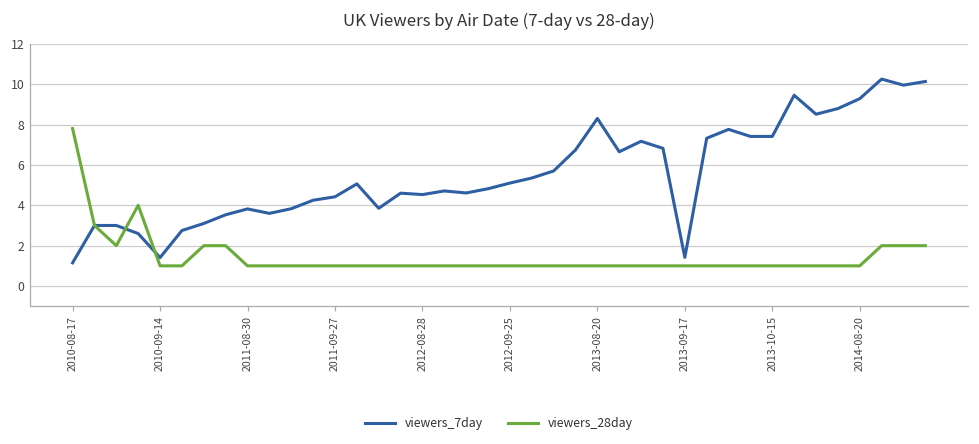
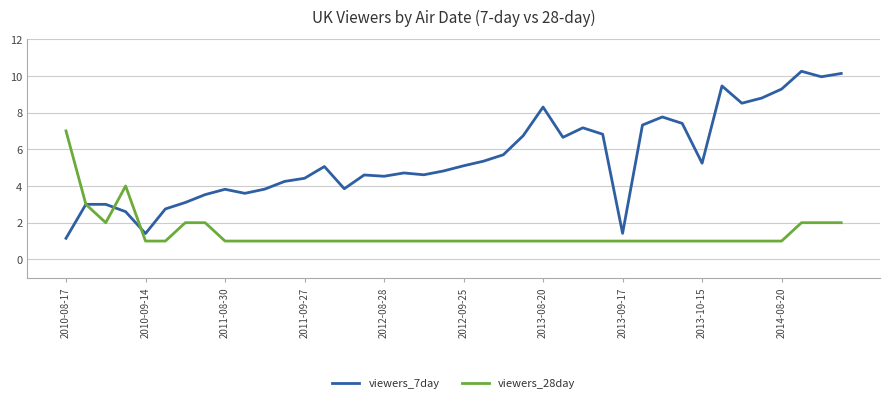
viewers_28day, 2010-08-17: 7.8 -> 7.0
viewers_7day, 2013-10-15: 7.4 -> 5.2
